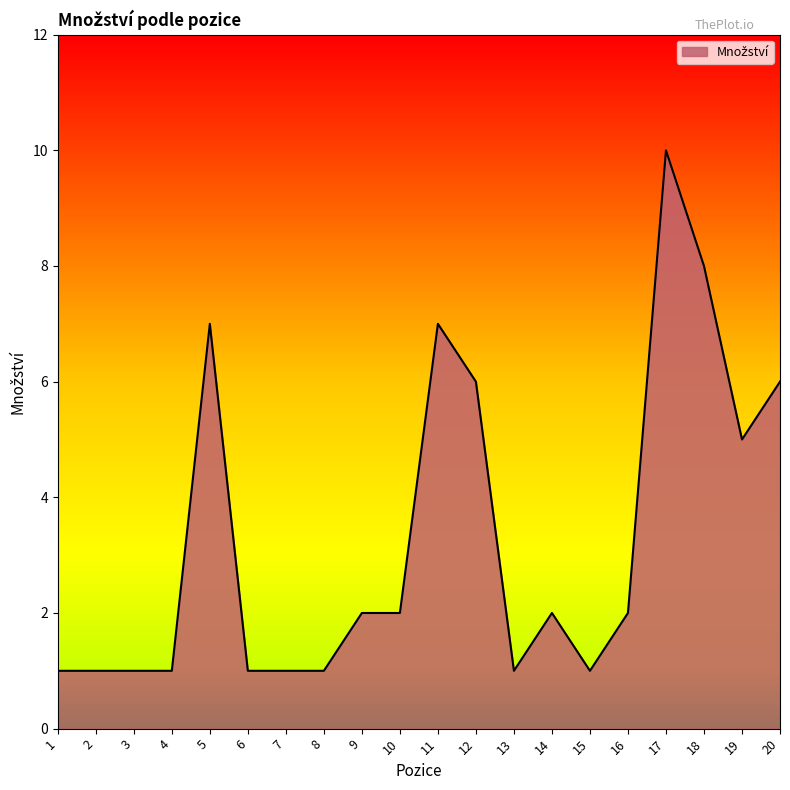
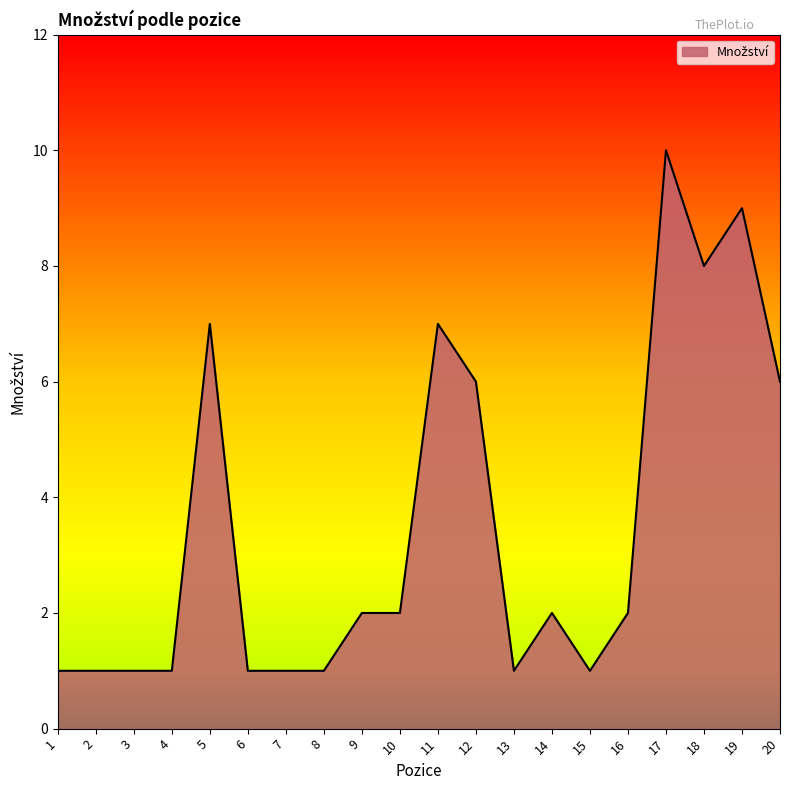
19: 5 -> 9
